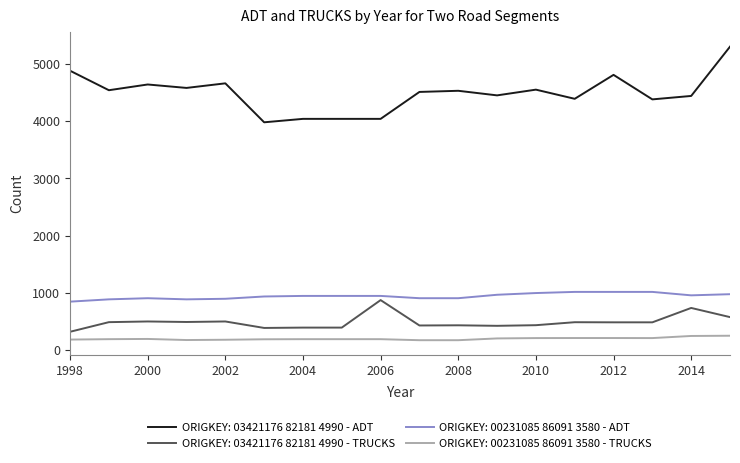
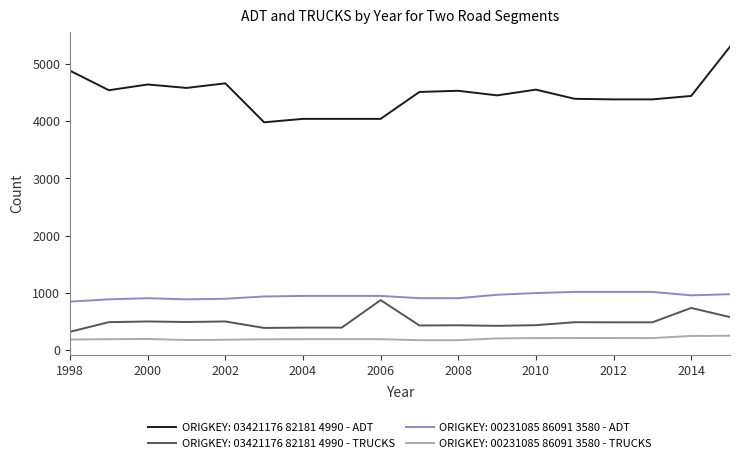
ORIGKEY: 03421176 82181 4990 - ADT, 2012: 4800 -> 4400
